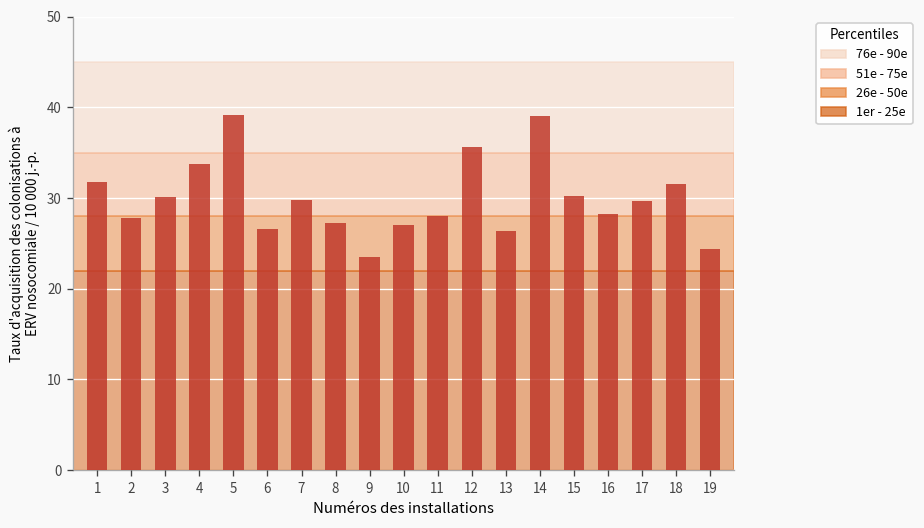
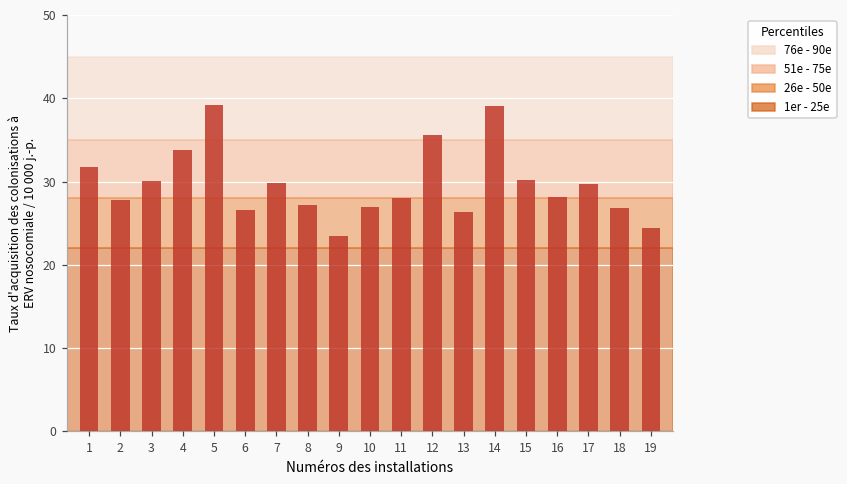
18: 32 -> 27
